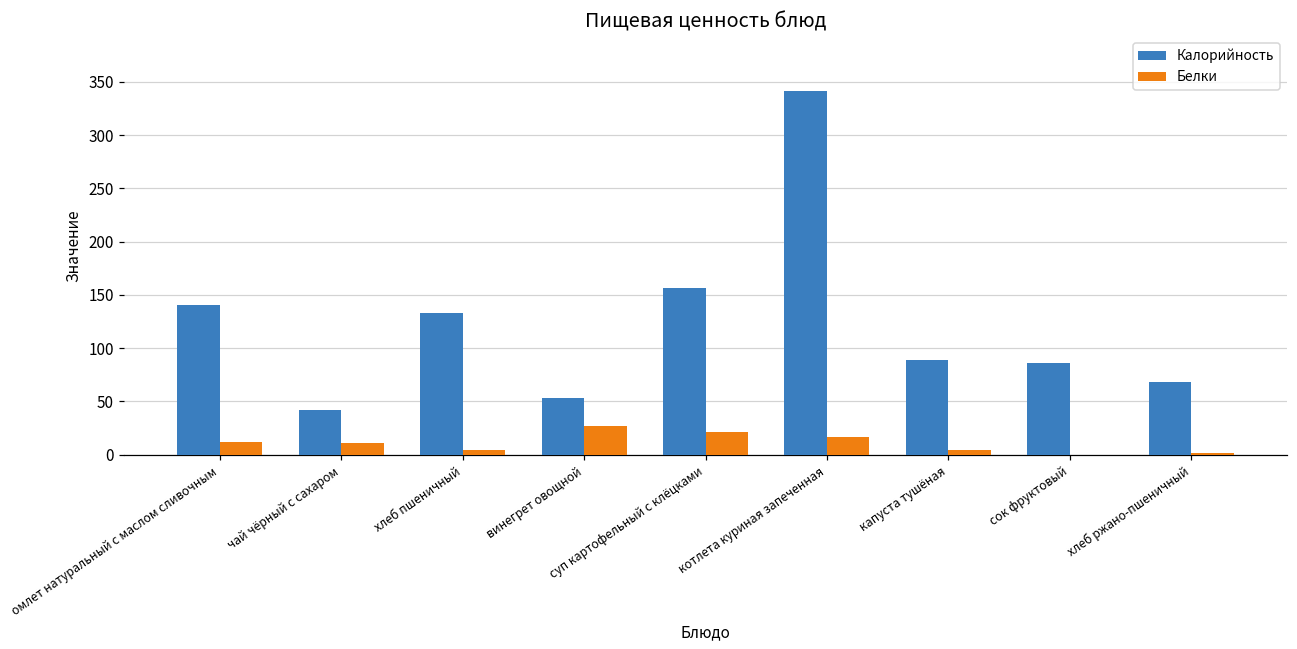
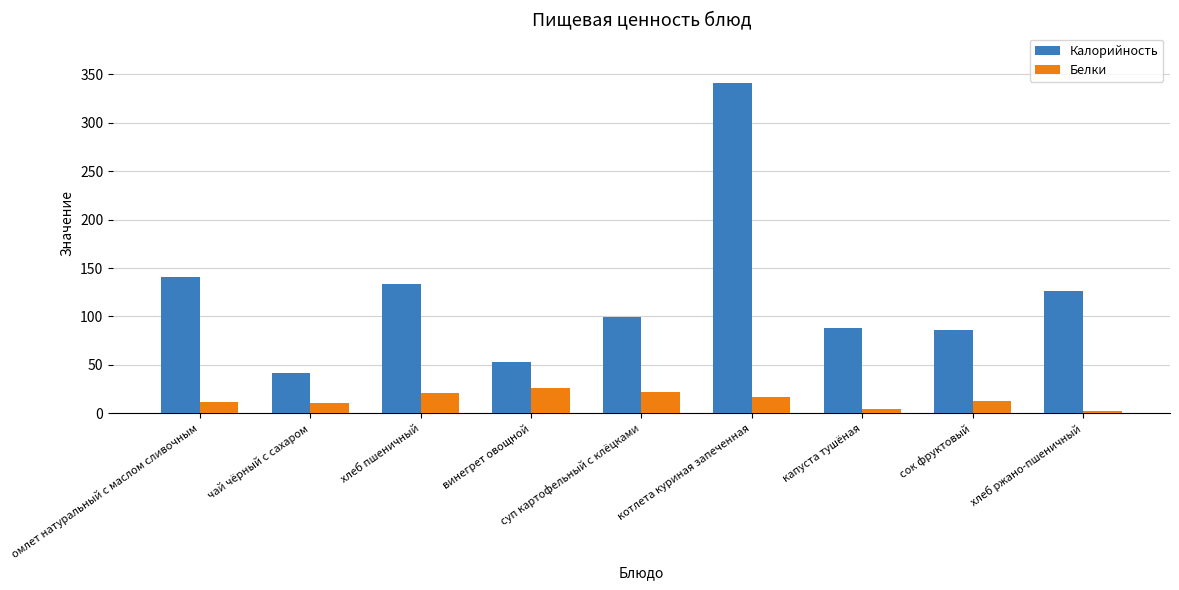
Белки, хлеб пшеничный: 0 -> 20
Калорийность, суп картофельный с клёцками: 160 -> 100
Белки, сок фруктовый: 0 -> 10
Калорийность, хлеб ржано-пшеничный: 70 -> 130
